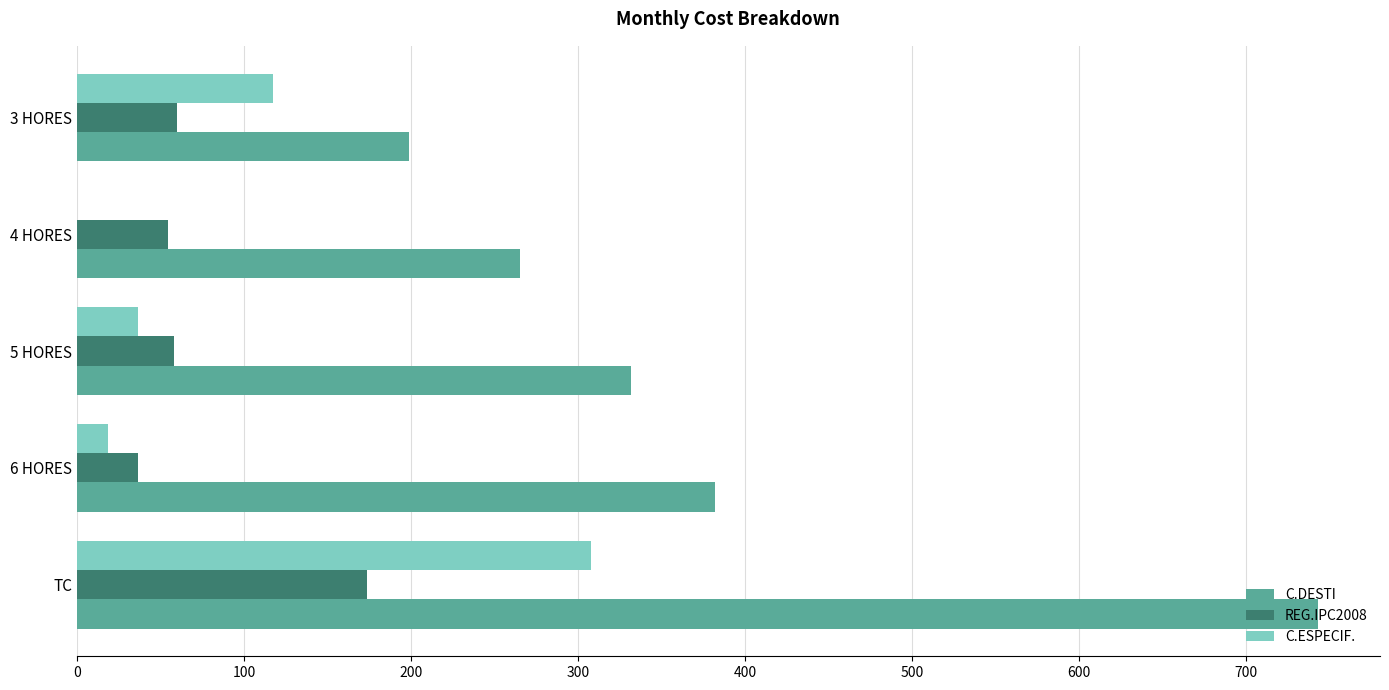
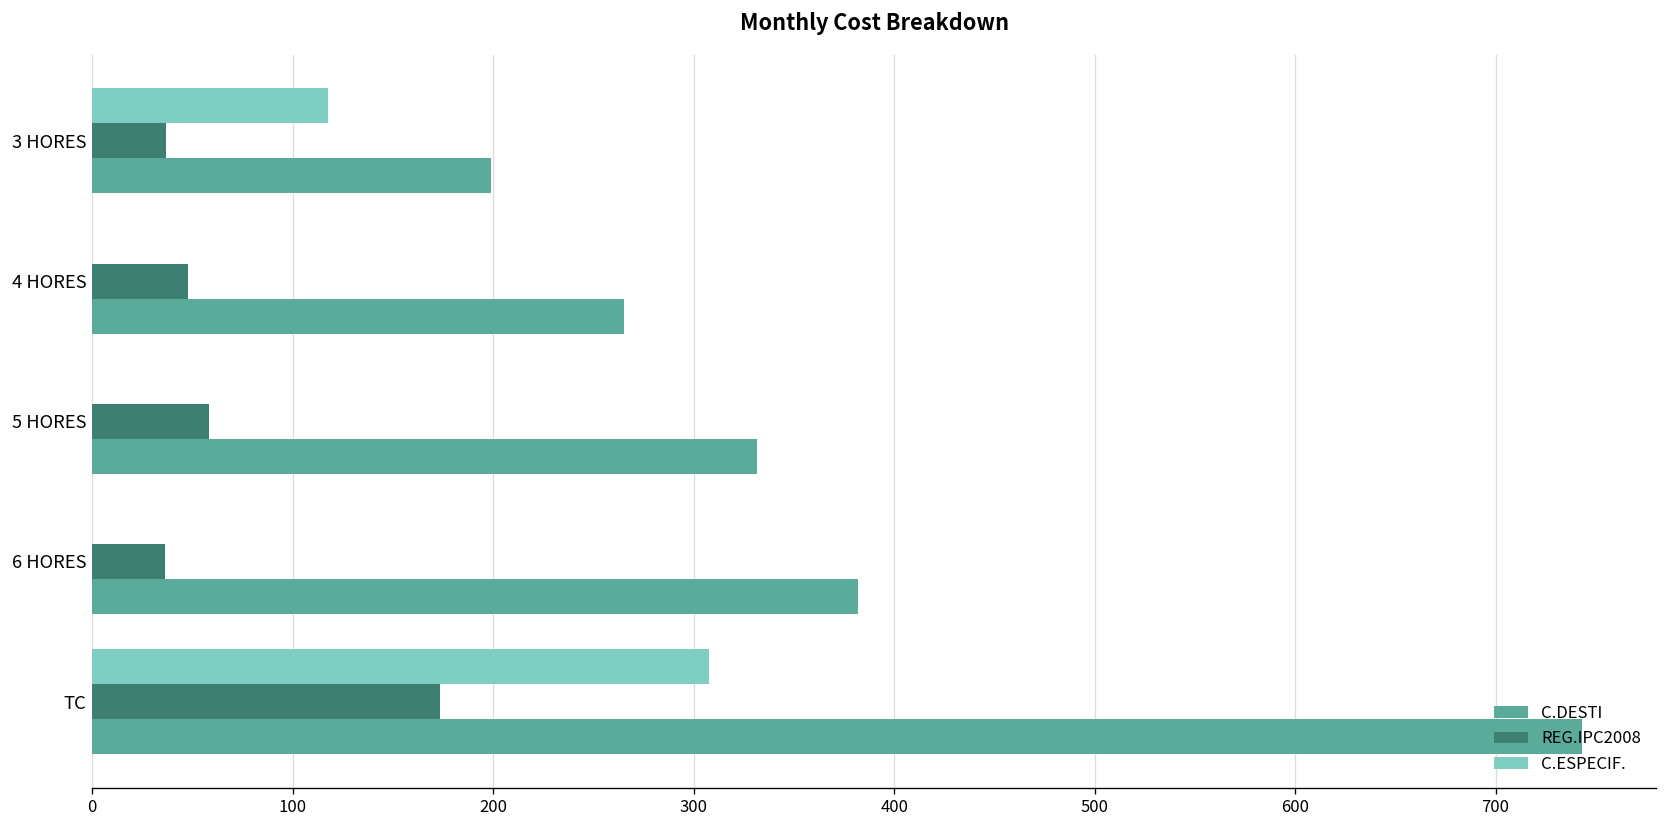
REG.IPC2008, 3 HORES: 60 -> 37
REG.IPC2008, 4 HORES: 54 -> 48
C.ESPECIF., 5 HORES: 37 -> 0
C.ESPECIF., 6 HORES: 19 -> 0
